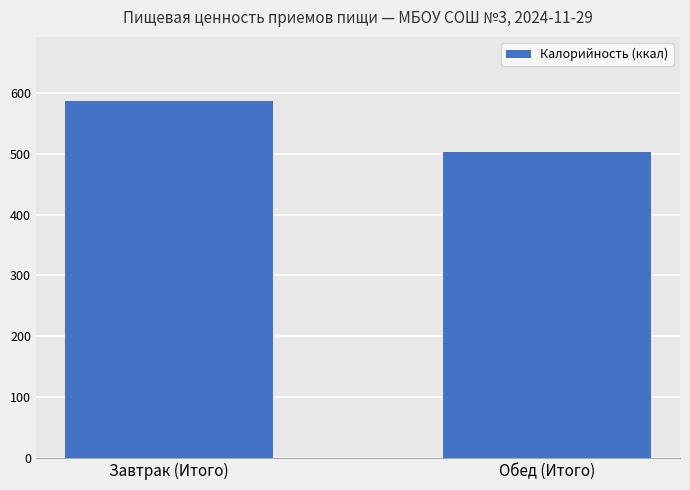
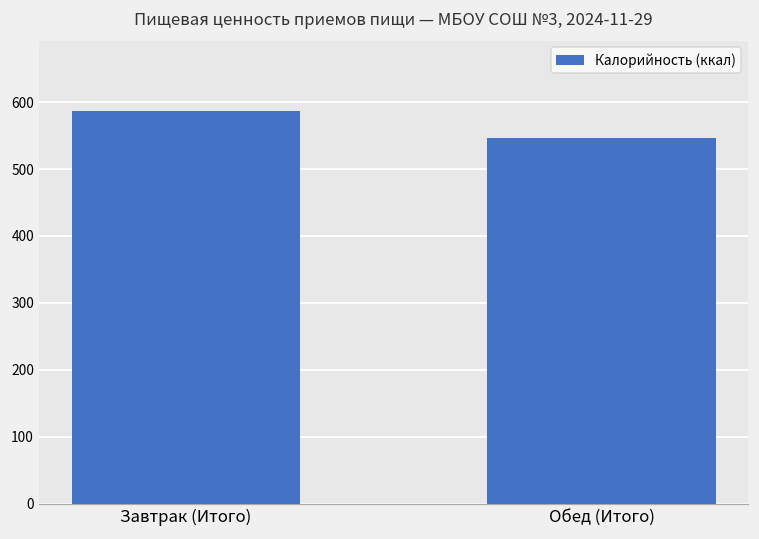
Обед (Итого): 500 -> 550
